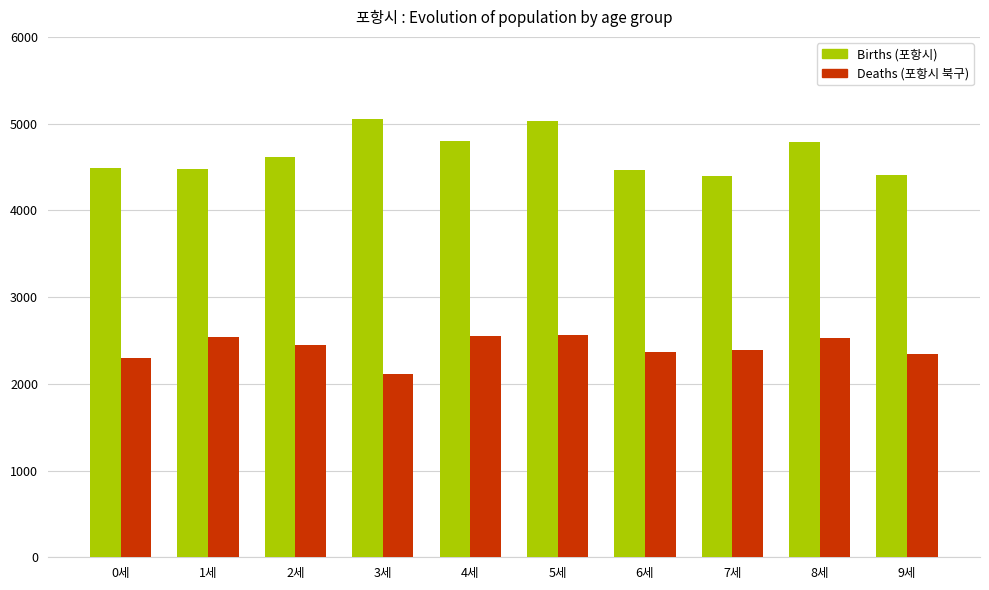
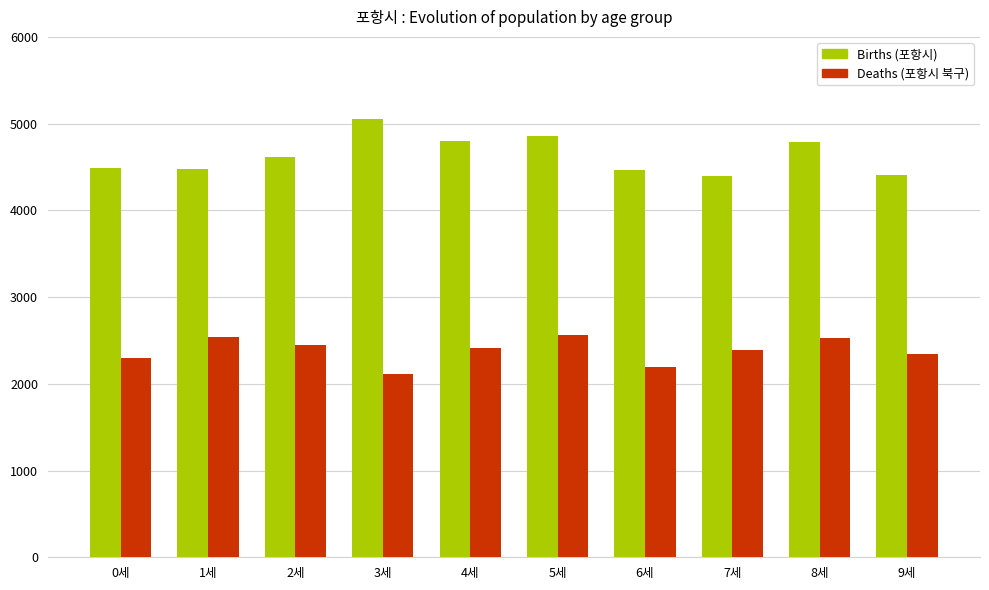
Deaths (포항시 북구), 4세: 2500 -> 2400
Births (포항시), 5세: 5000 -> 4900
Deaths (포항시 북구), 6세: 2400 -> 2200
